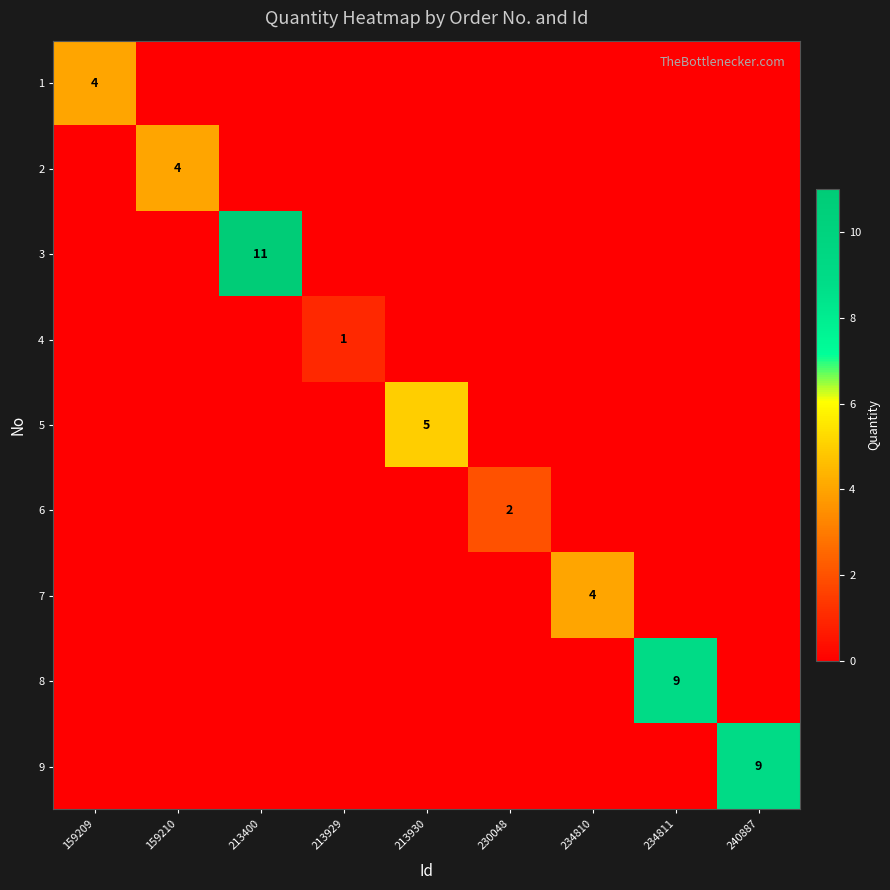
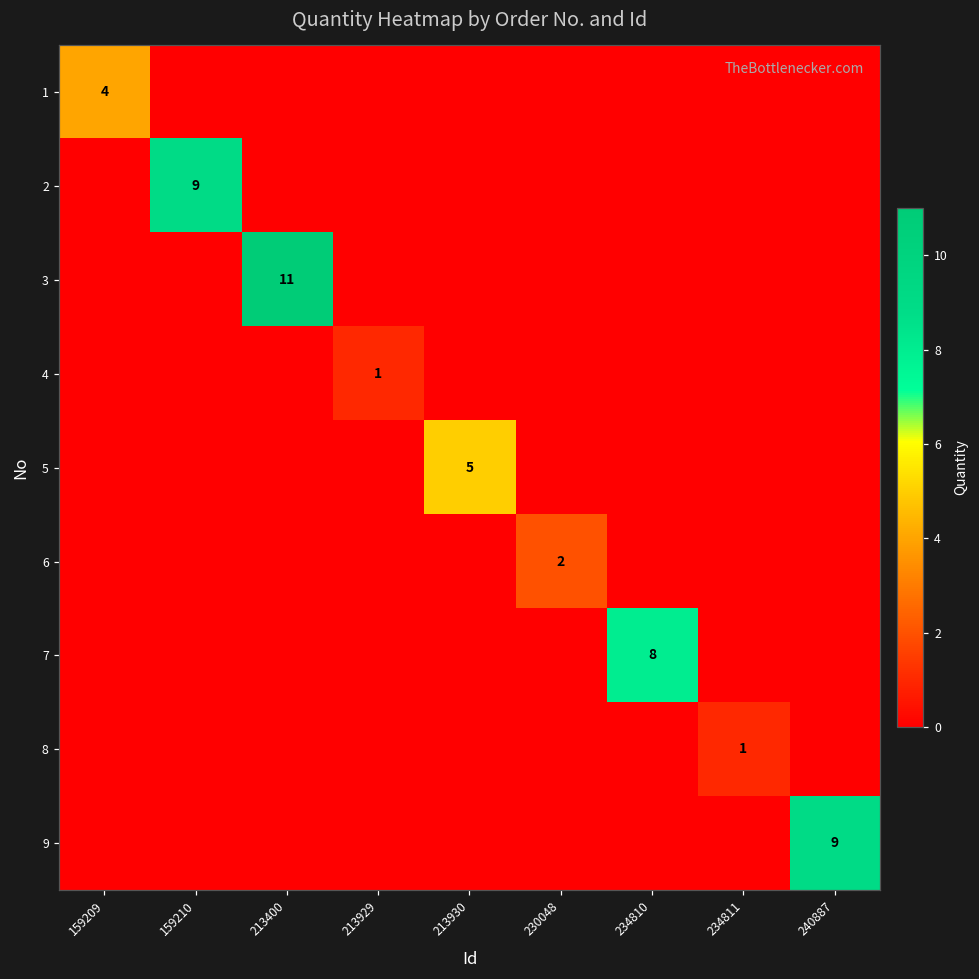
2, 159210: 4 -> 9
7, 234810: 4 -> 8
8, 234811: 9 -> 1
